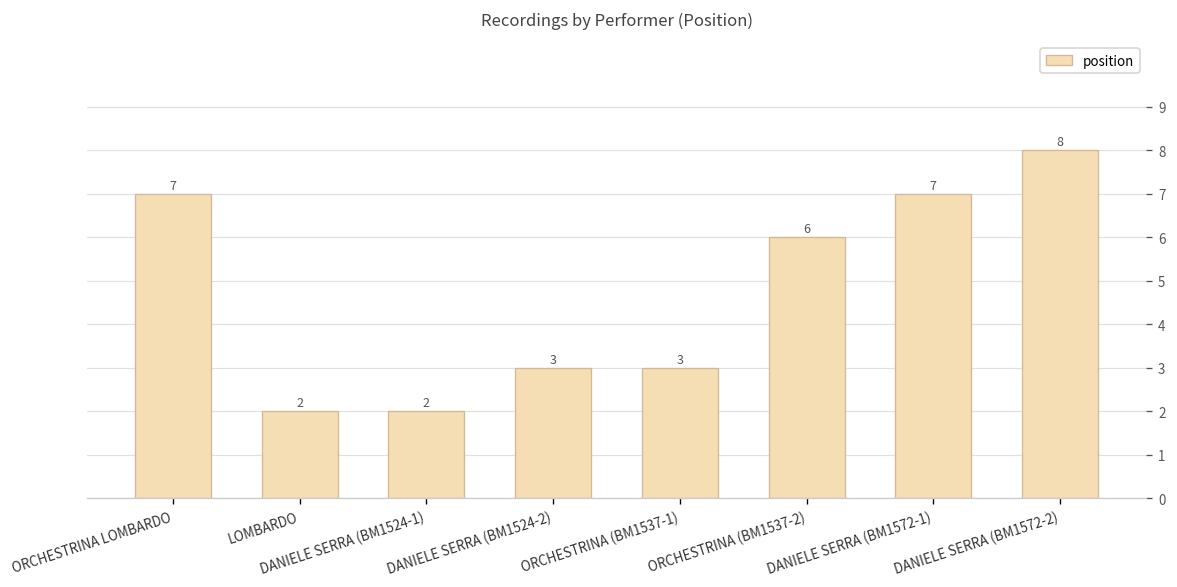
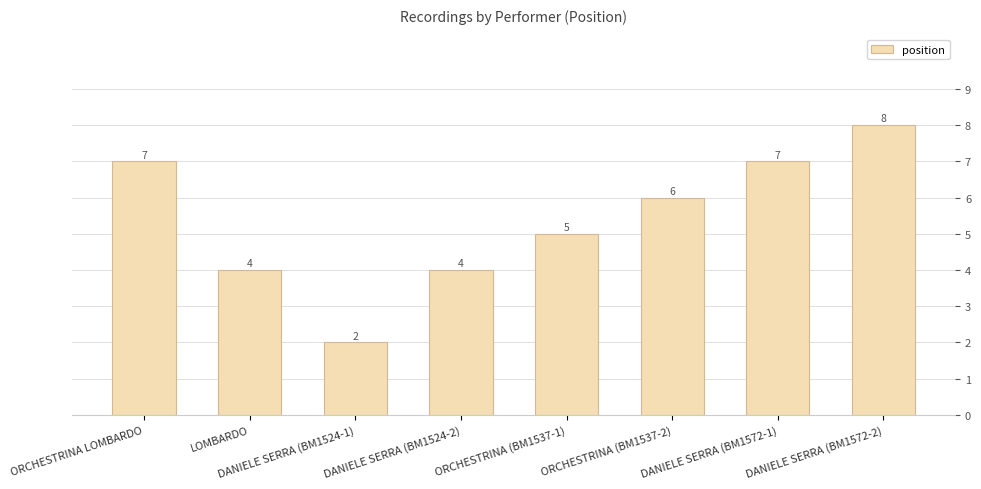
LOMBARDO: 2 -> 4
DANIELE SERRA (BM1524-2): 3 -> 4
ORCHESTRINA (BM1537-1): 3 -> 5
